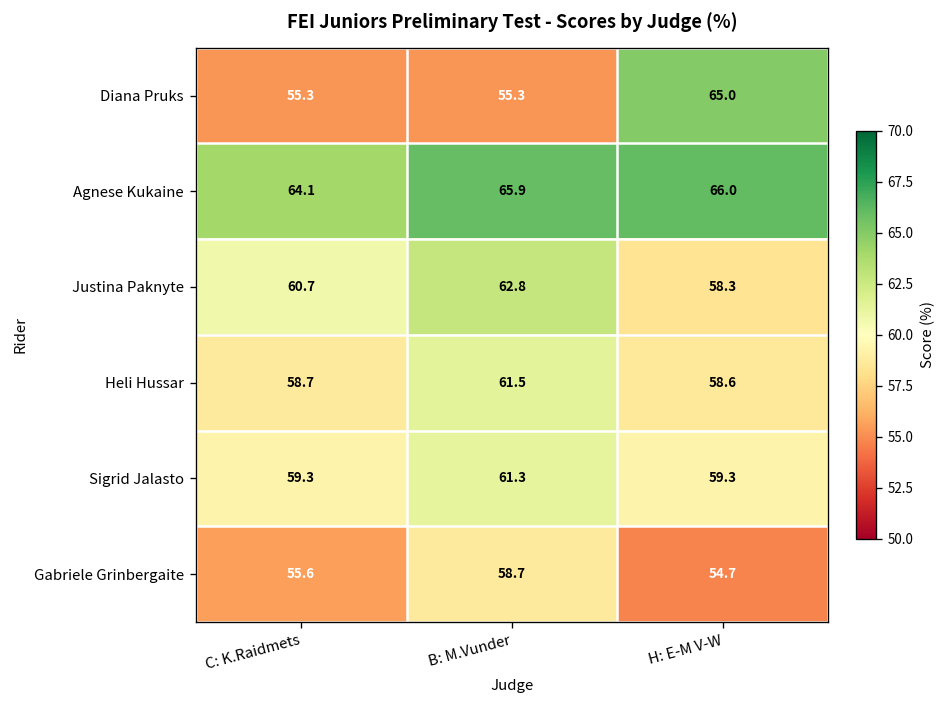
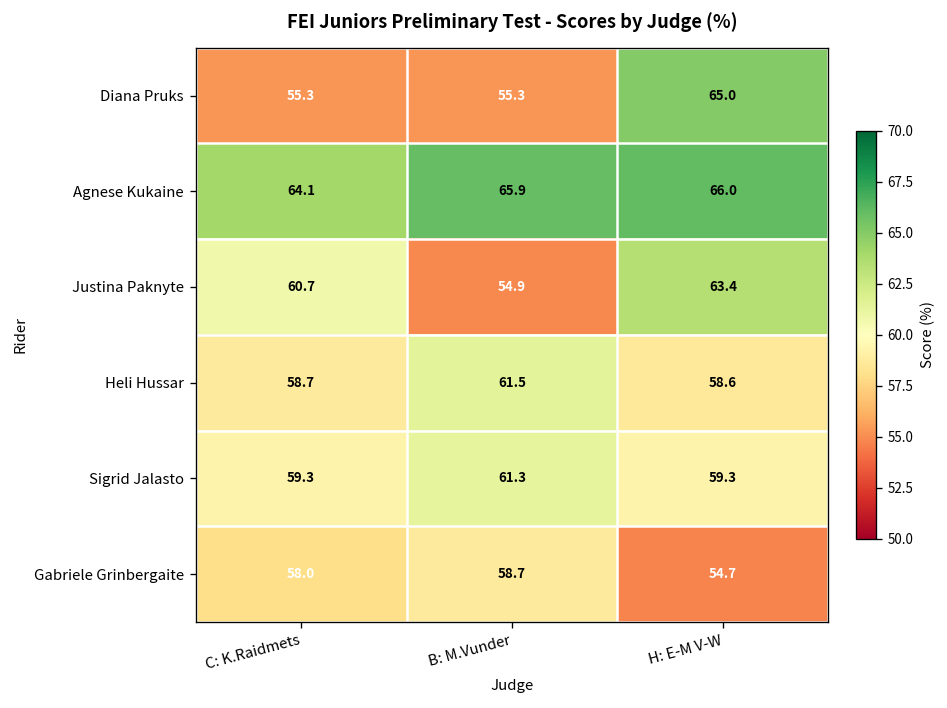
Justina Paknyte, B: M.Vunder: 62.8 -> 54.9
Justina Paknyte, H: E-M V-W: 58.3 -> 63.4
Gabriele Grinbergaite, C: K.Raidmets: 55.6 -> 58.0
